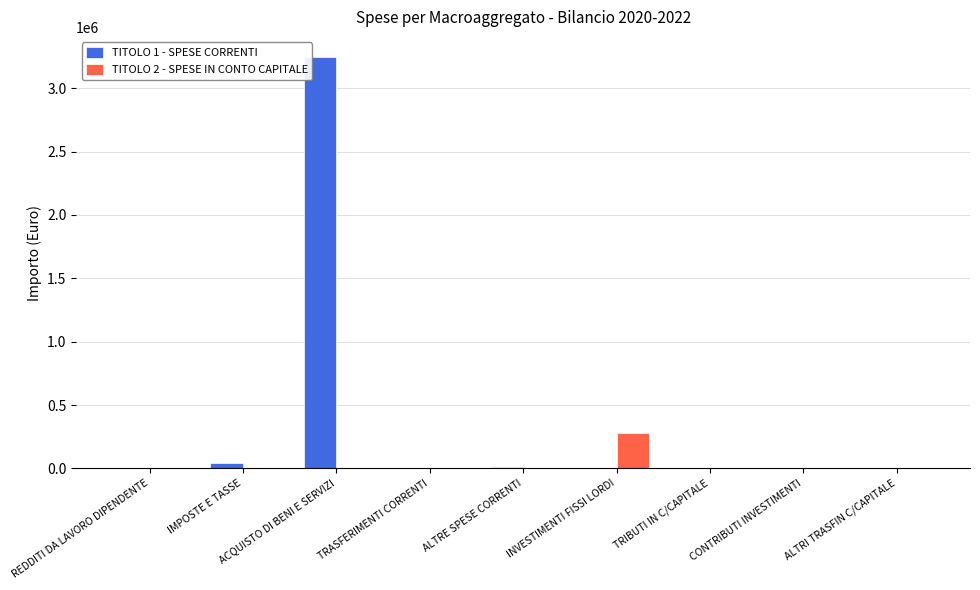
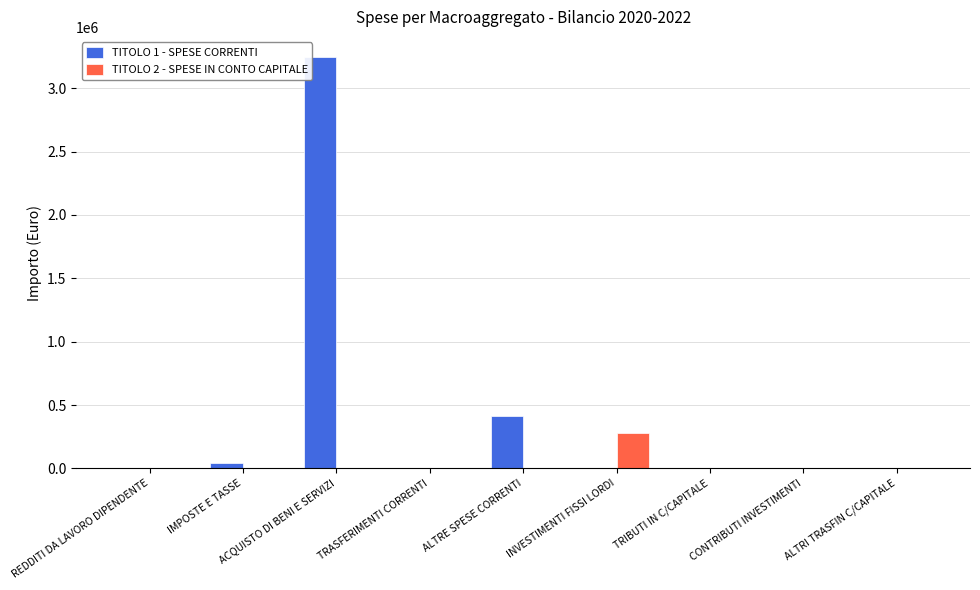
TITOLO 1 - SPESE CORRENTI, ALTRE SPESE CORRENTI: 10000 -> 410000
